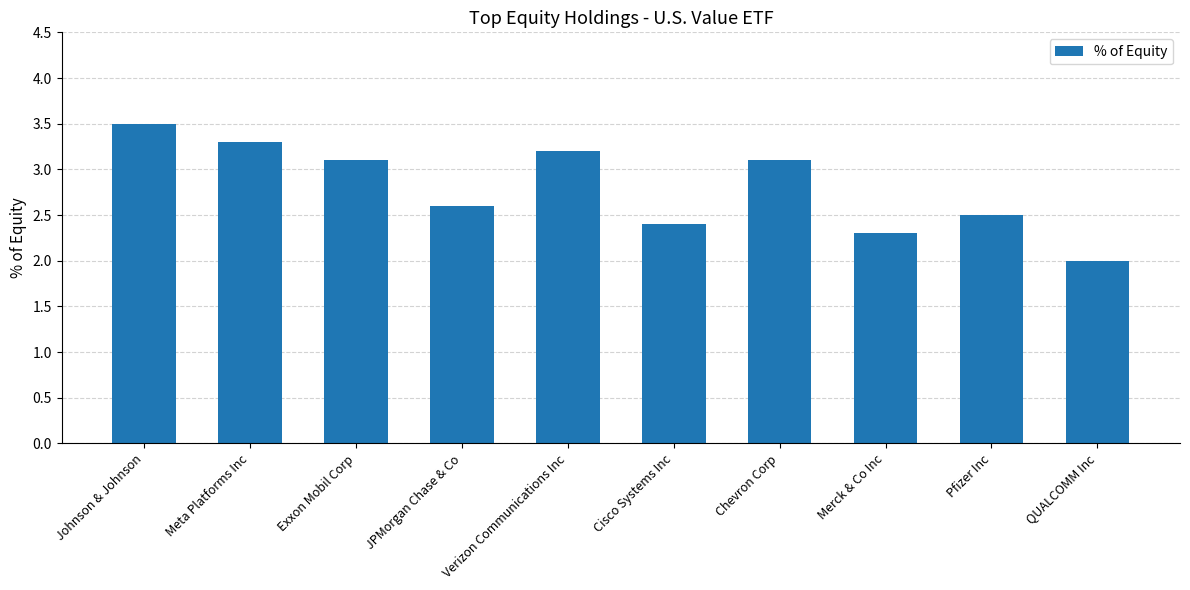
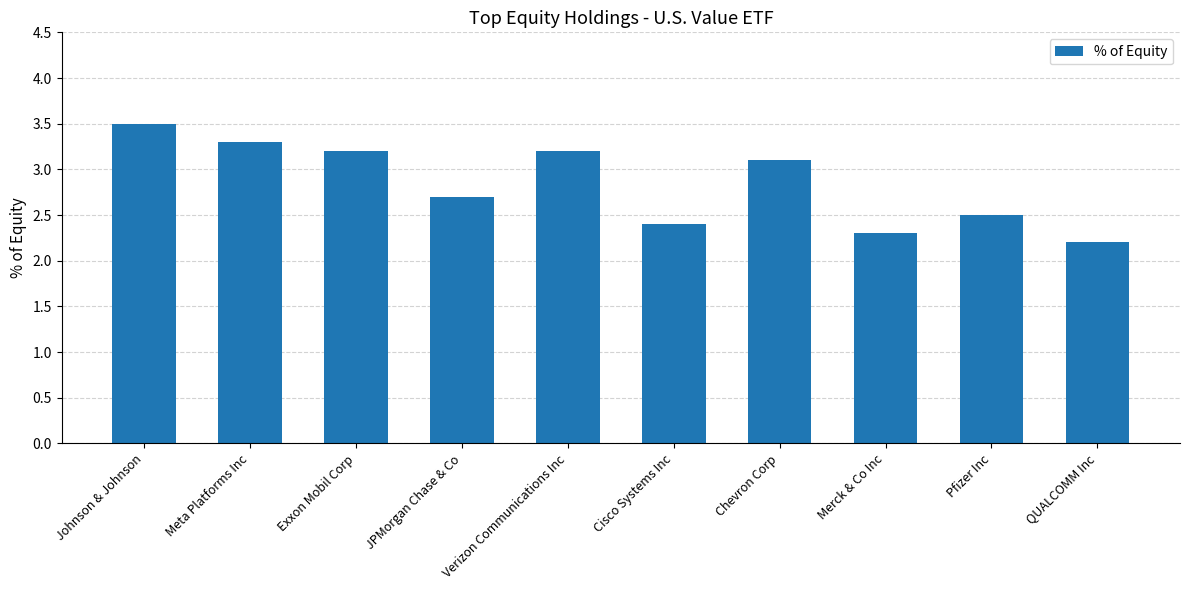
Exxon Mobil Corp: 3.1 -> 3.2
JPMorgan Chase & Co: 2.6 -> 2.7
QUALCOMM Inc: 2.0 -> 2.2
